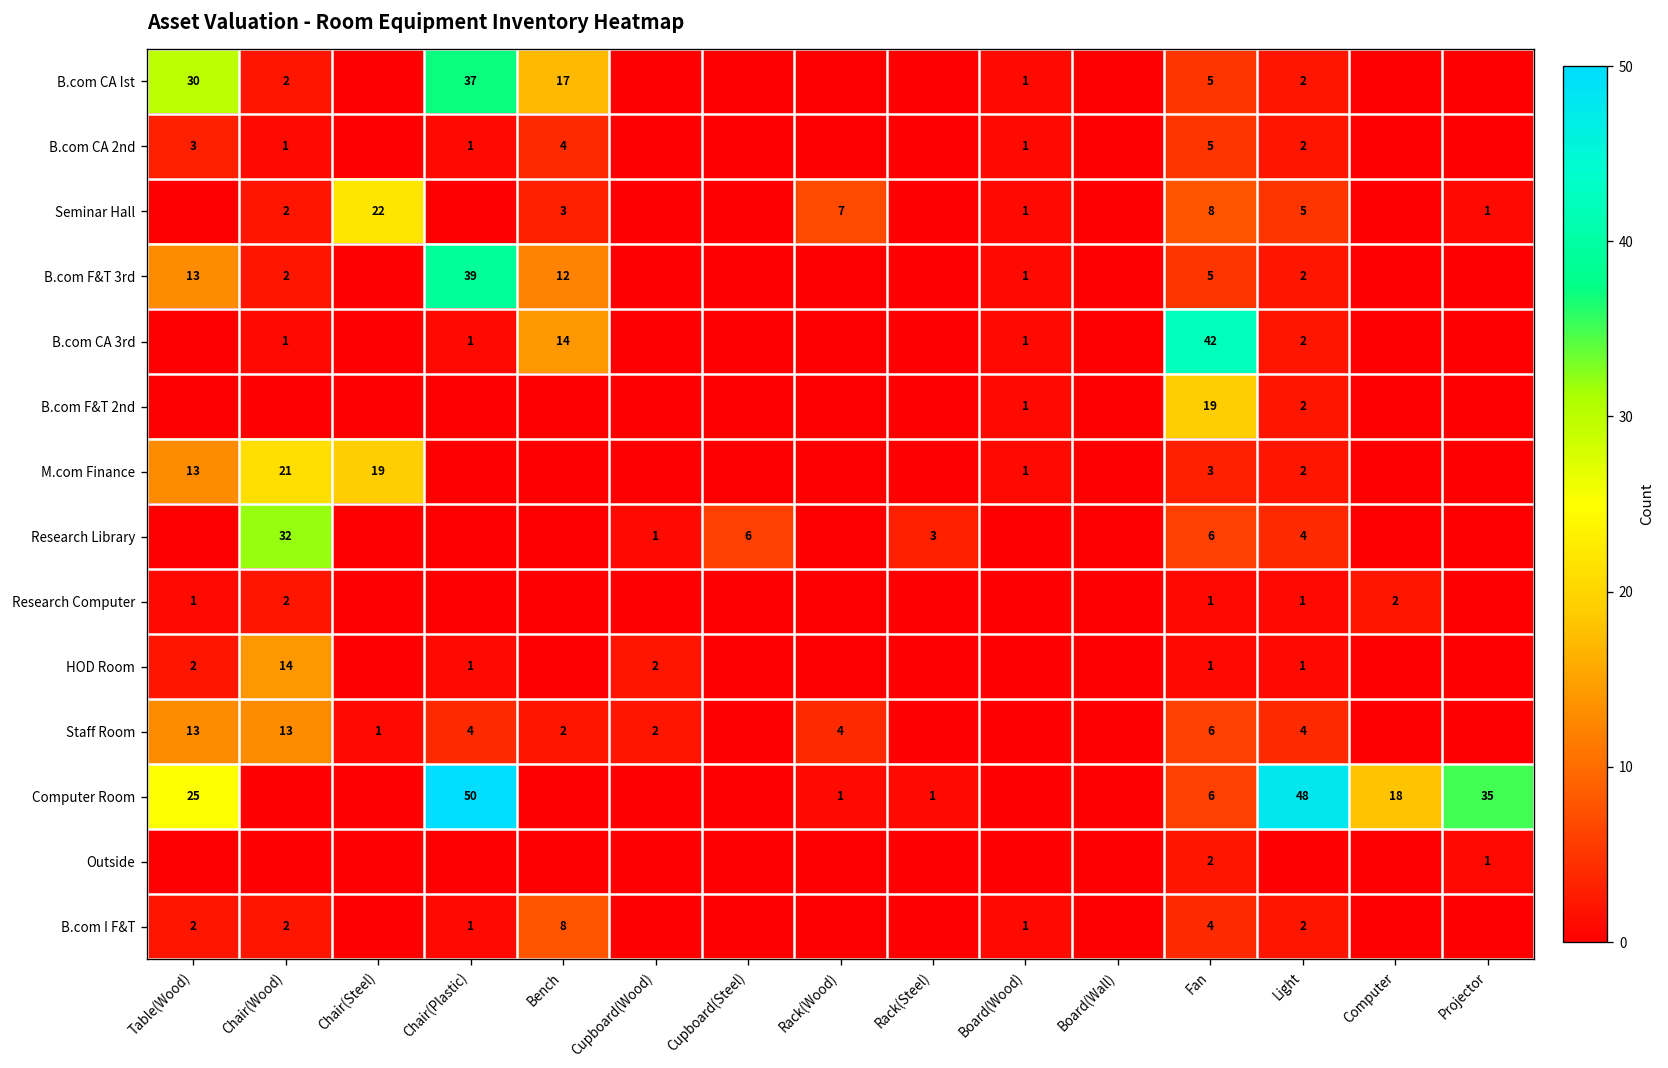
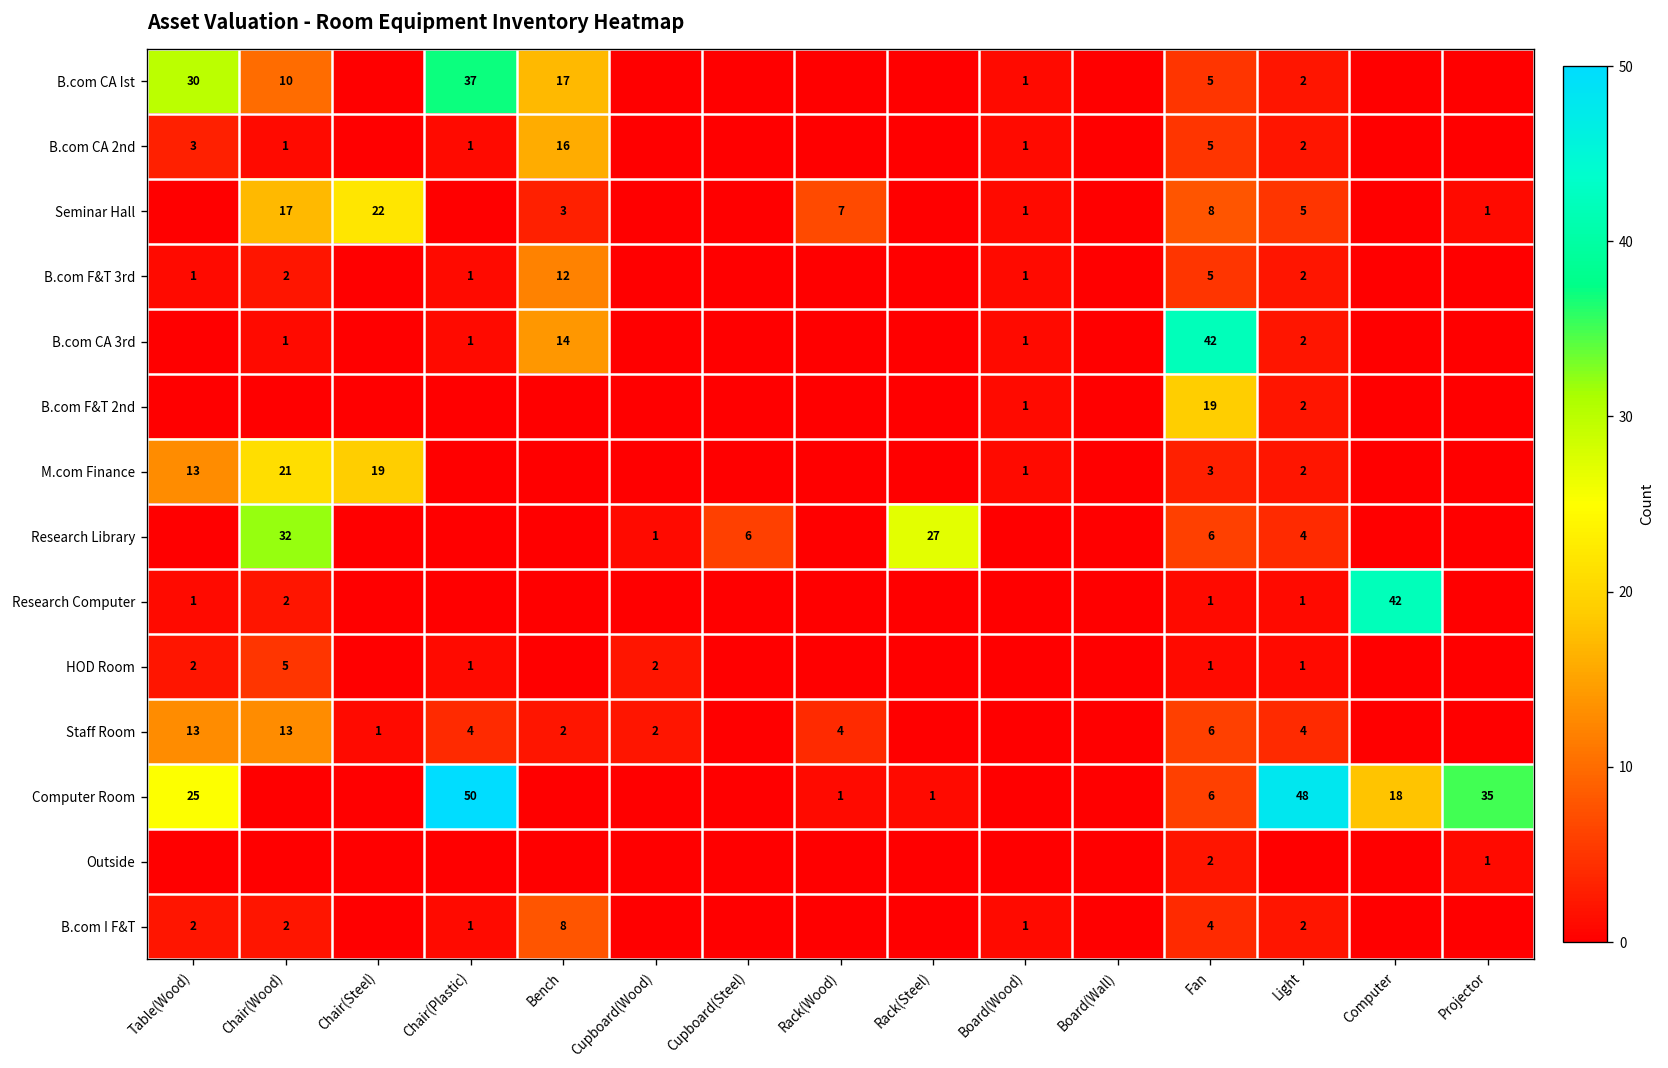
B.com CA Ist, Chair(Wood): 2 -> 10
B.com CA 2nd, Bench: 4 -> 16
Seminar Hall, Chair(Wood): 2 -> 17
B.com F&T 3rd, Table(Wood): 13 -> 1
B.com F&T 3rd, Chair(Plastic): 39 -> 1
Research Library, Rack(Steel): 3 -> 27
Research Computer, Computer: 2 -> 42
HOD Room, Chair(Wood): 14 -> 5
